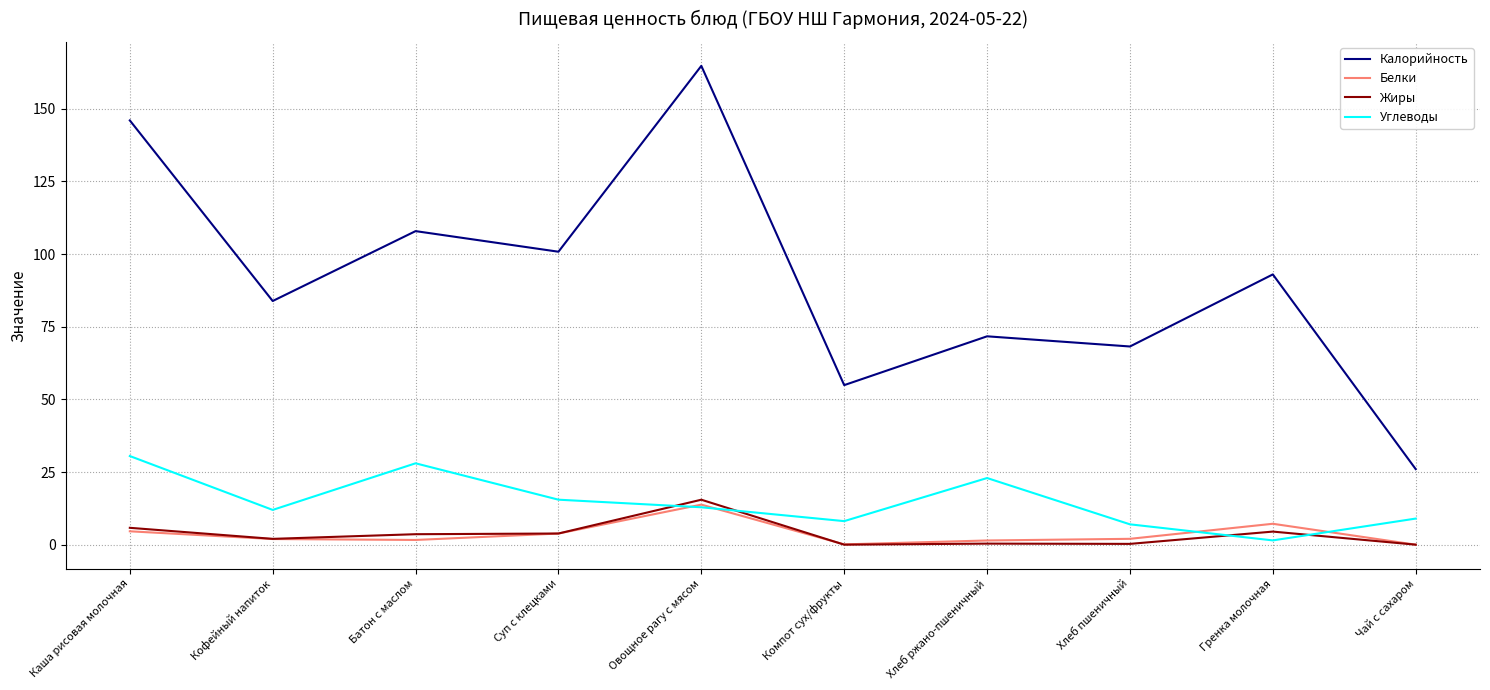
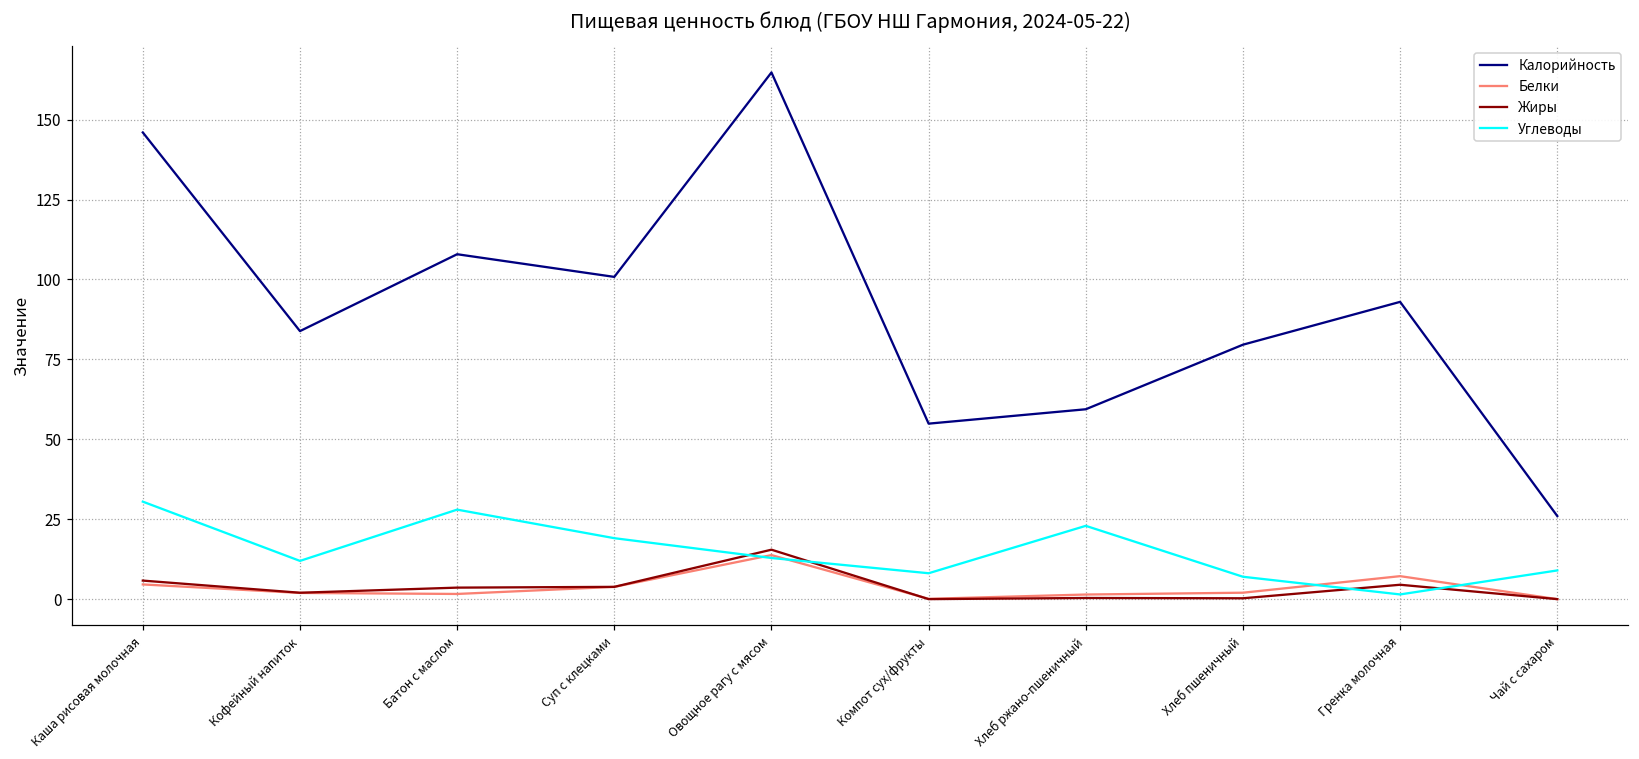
Углеводы, Суп с клецками: 15 -> 19
Калорийность, Хлеб ржано-пшеничный: 72 -> 59
Калорийность, Хлеб пшеничный: 68 -> 80
